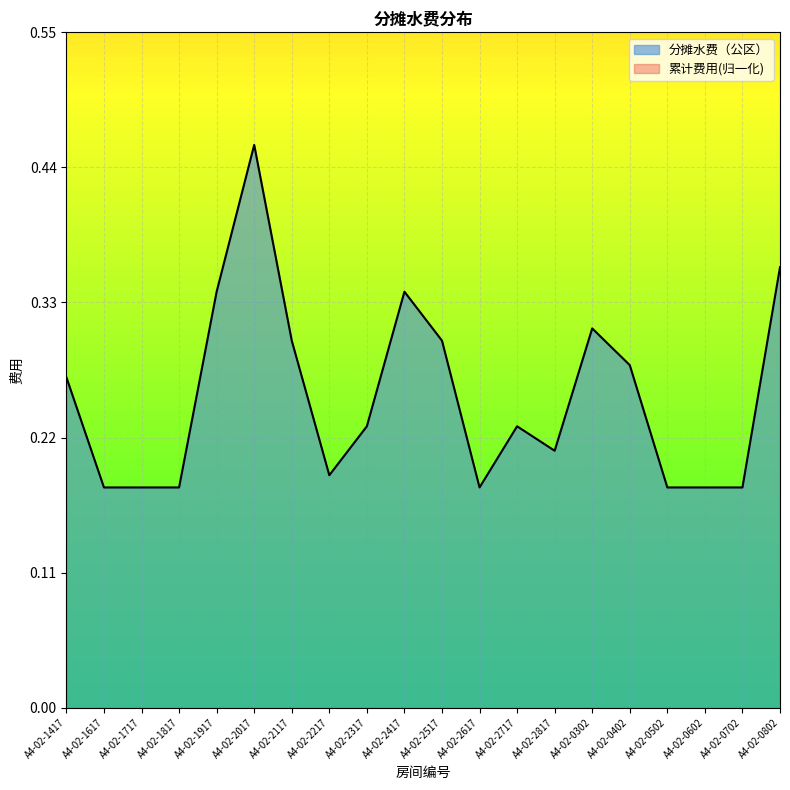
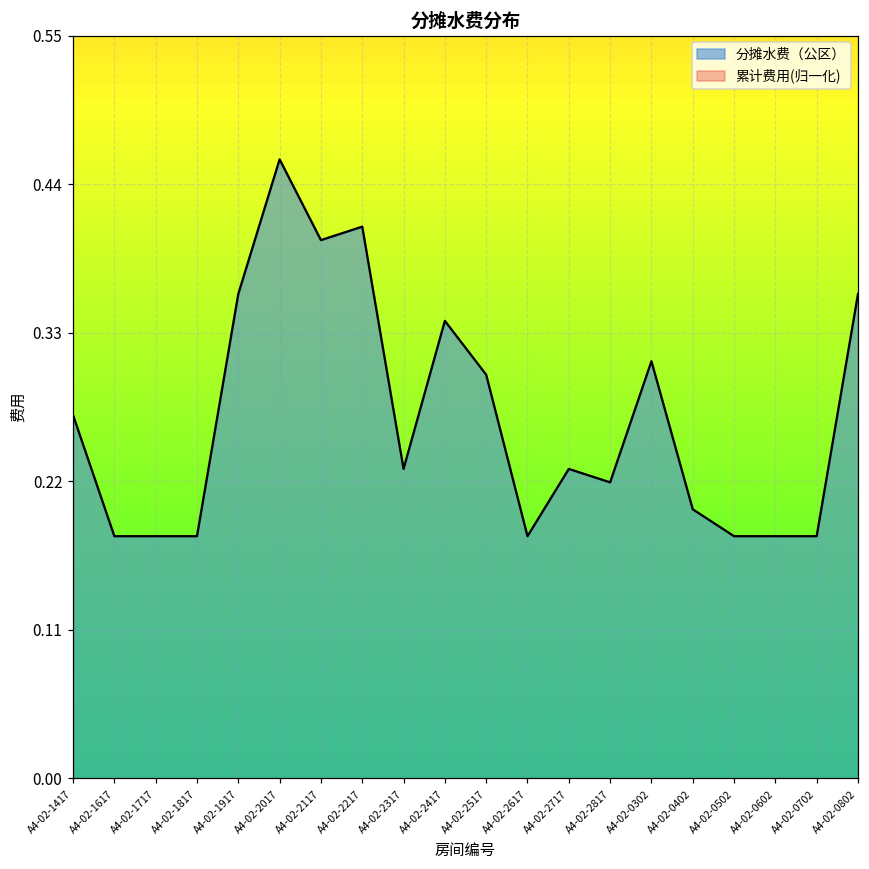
A4-02-1917: 0.34 -> 0.36
A4-02-2117: 0.3 -> 0.4
A4-02-2217: 0.19 -> 0.41
A4-02-2817: 0.21 -> 0.22
A4-02-0402: 0.28 -> 0.20
